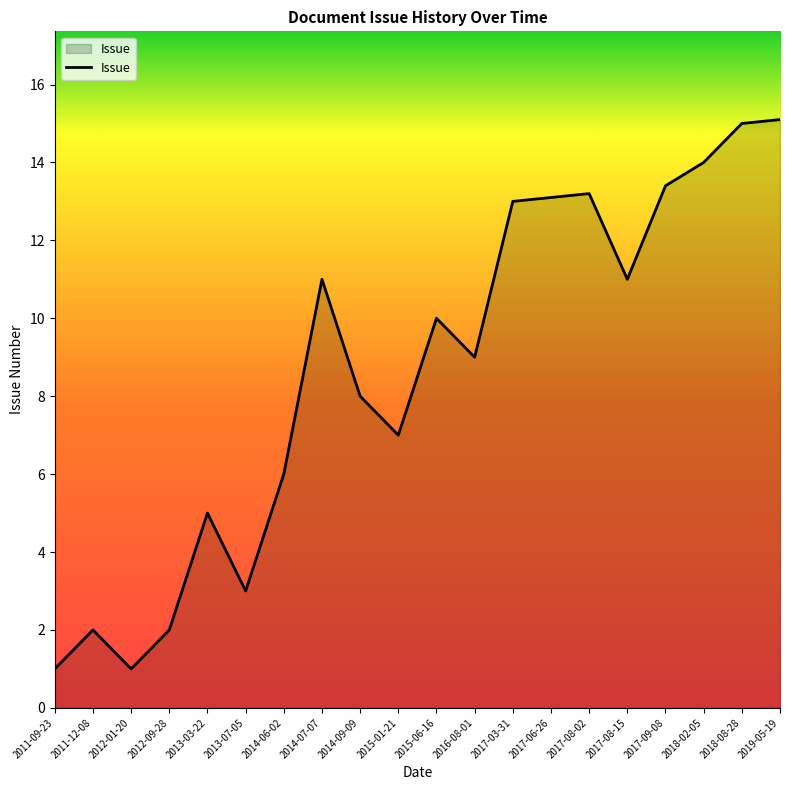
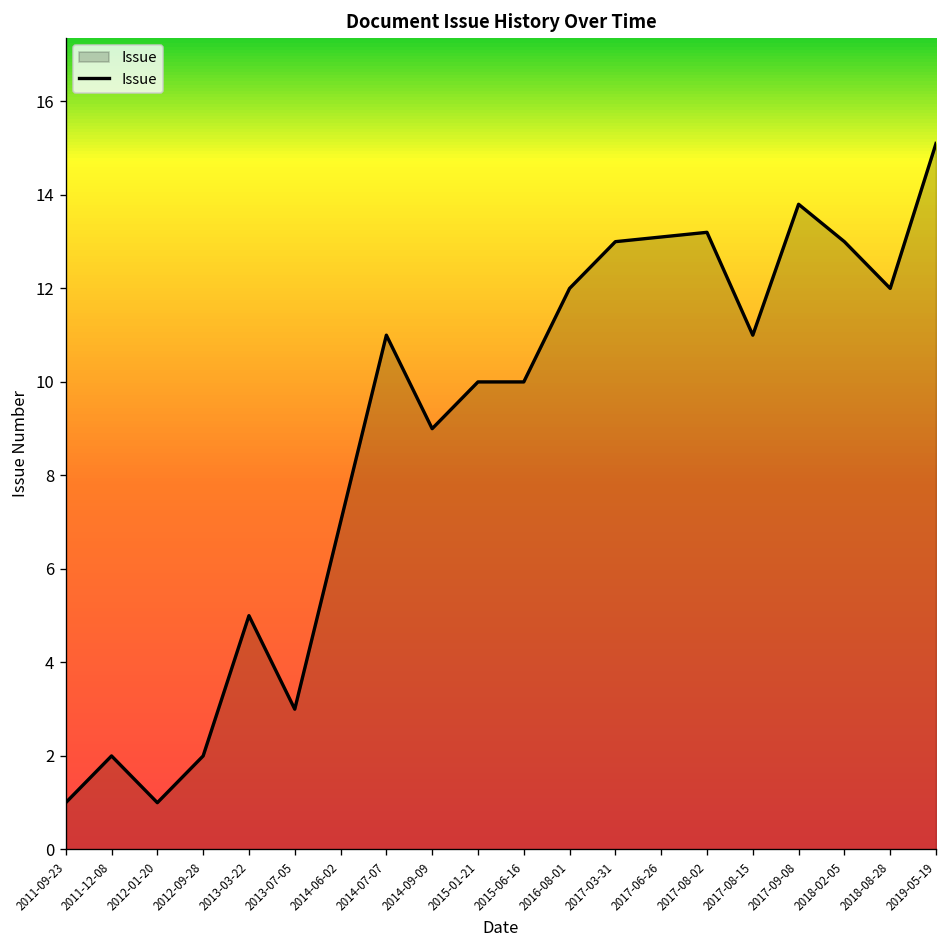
2014-06-02: 6 -> 7
2014-09-09: 8 -> 9
2015-01-21: 7 -> 10
2016-08-01: 9 -> 12
2017-09-08: 13.4 -> 13.8
2018-02-05: 14 -> 13
2018-08-28: 15 -> 12
